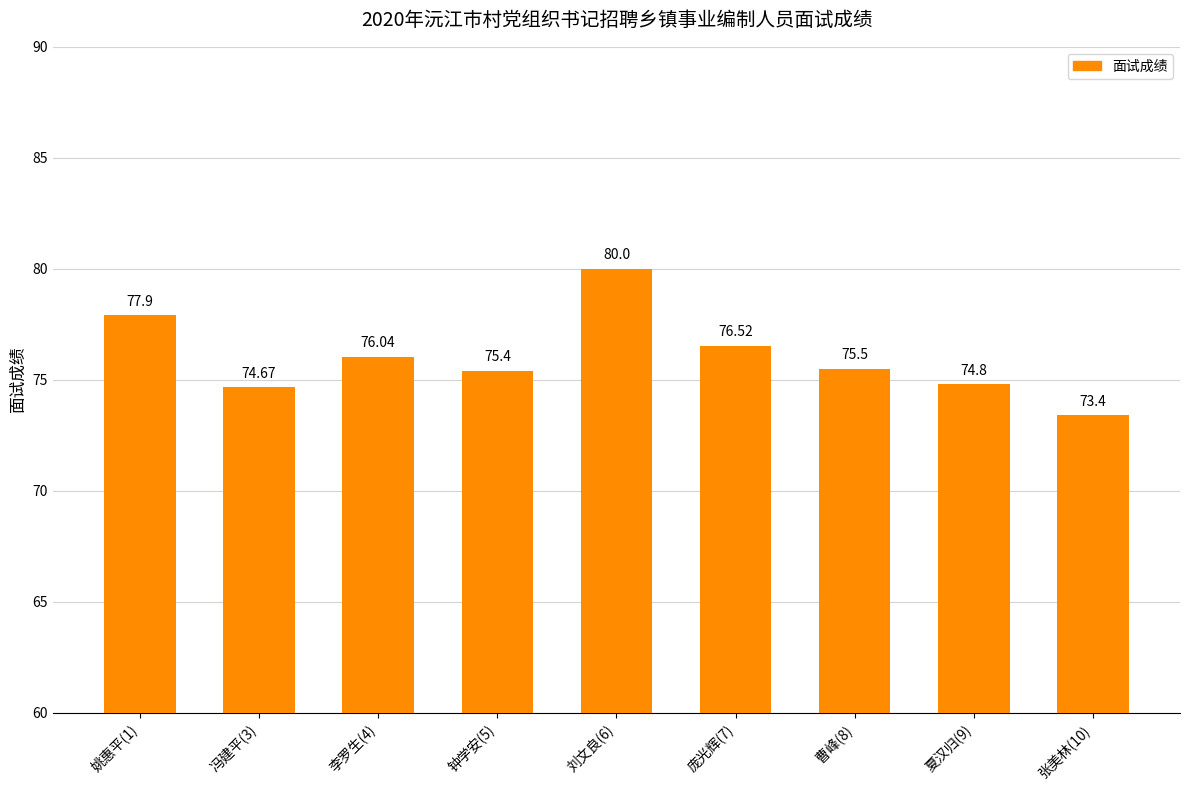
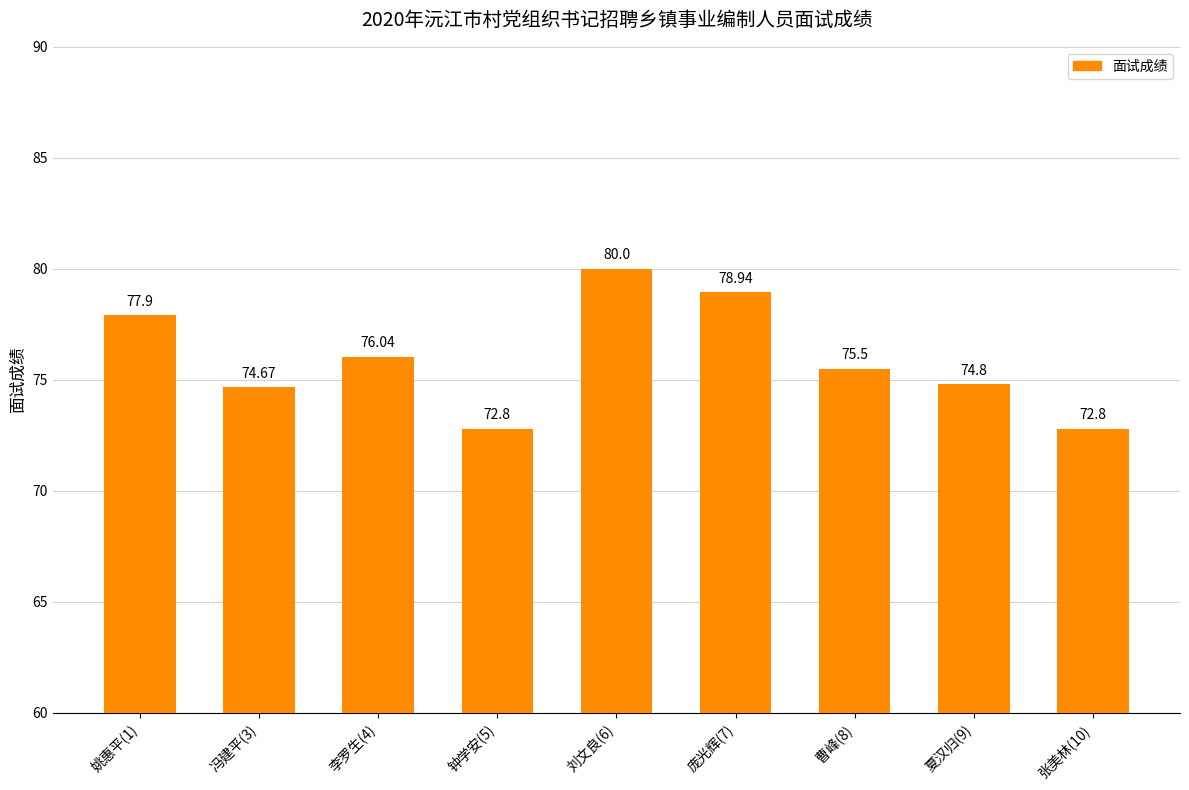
钟学安(5): 75.4 -> 72.8
庞光辉(7): 76.52 -> 78.94
张美林(10): 73.4 -> 72.8
